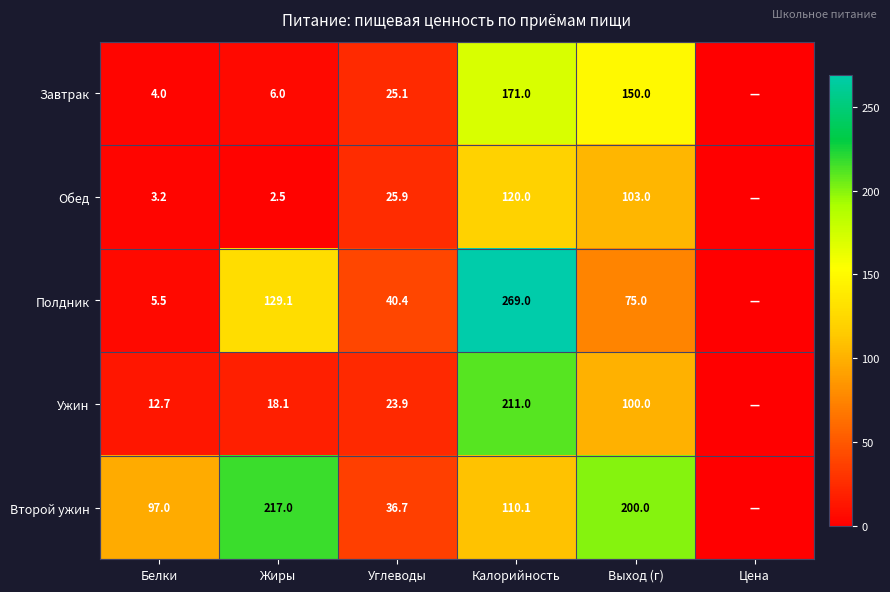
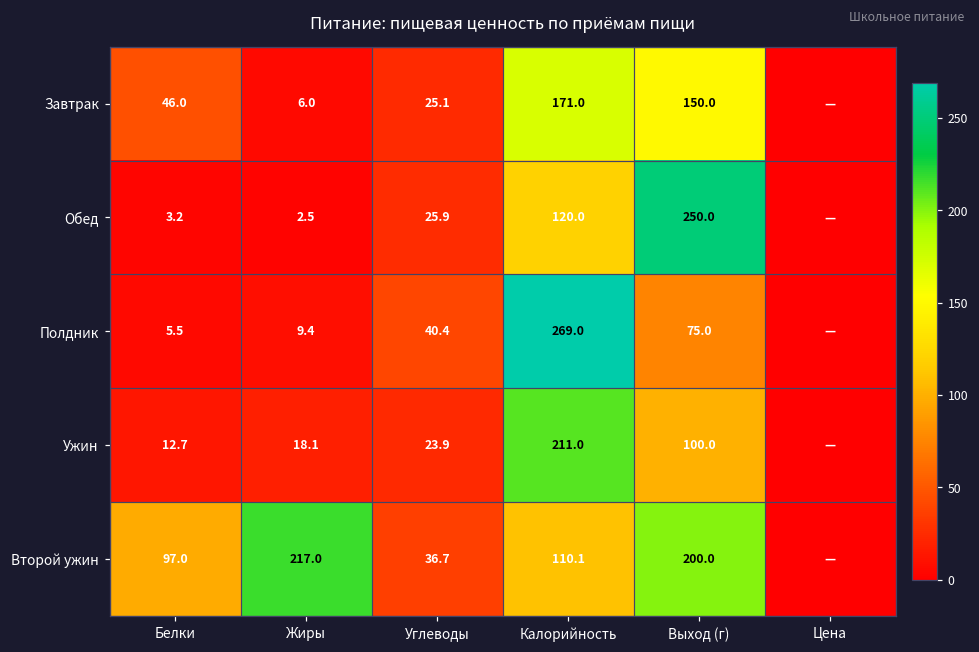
Завтрак, Белки: 4.0 -> 46.0
Обед, Выход (г): 103.0 -> 250.0
Полдник, Жиры: 129.1 -> 9.4
